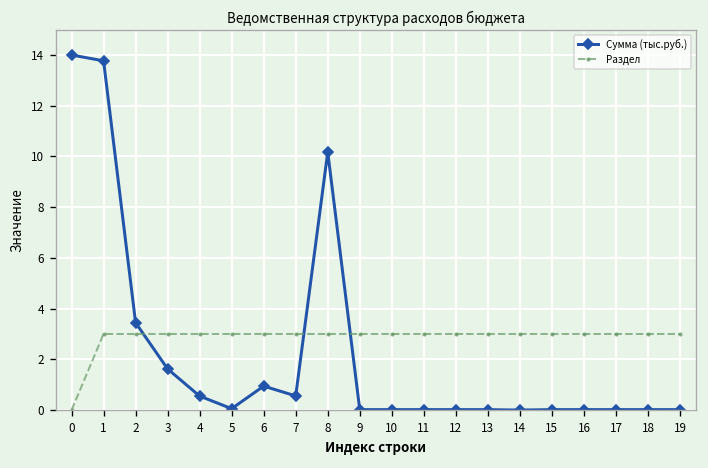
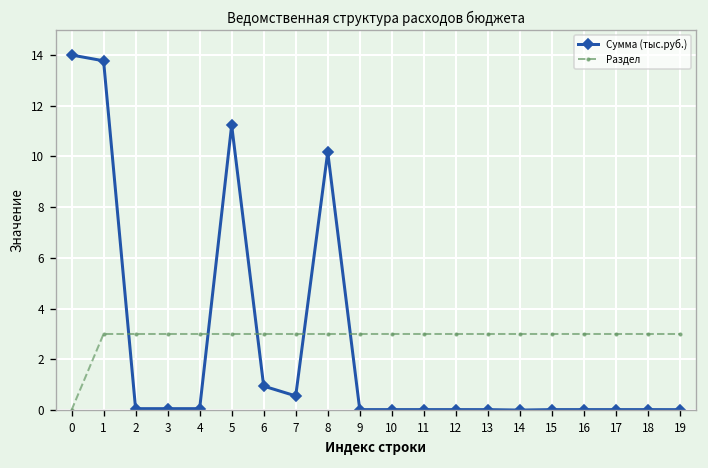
Сумма (тыс.руб.), 2: 3.4 -> 0.1
Сумма (тыс.руб.), 3: 1.6 -> 0.1
Сумма (тыс.руб.), 4: 0.6 -> 0.1
Сумма (тыс.руб.), 5: 0.1 -> 11.2
